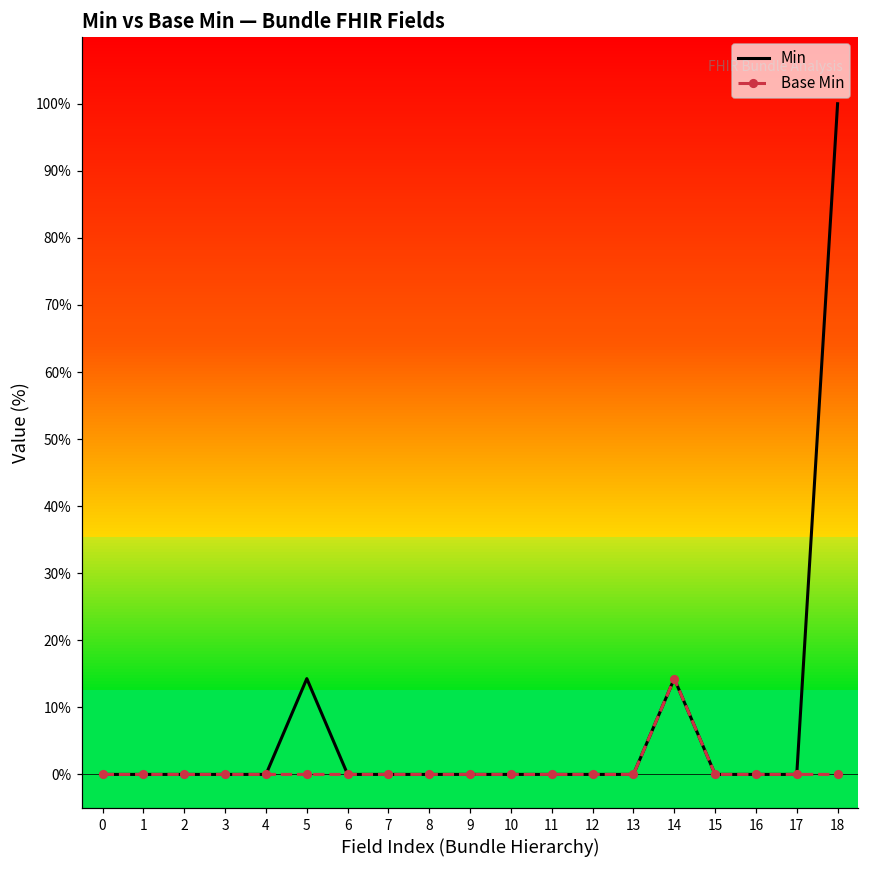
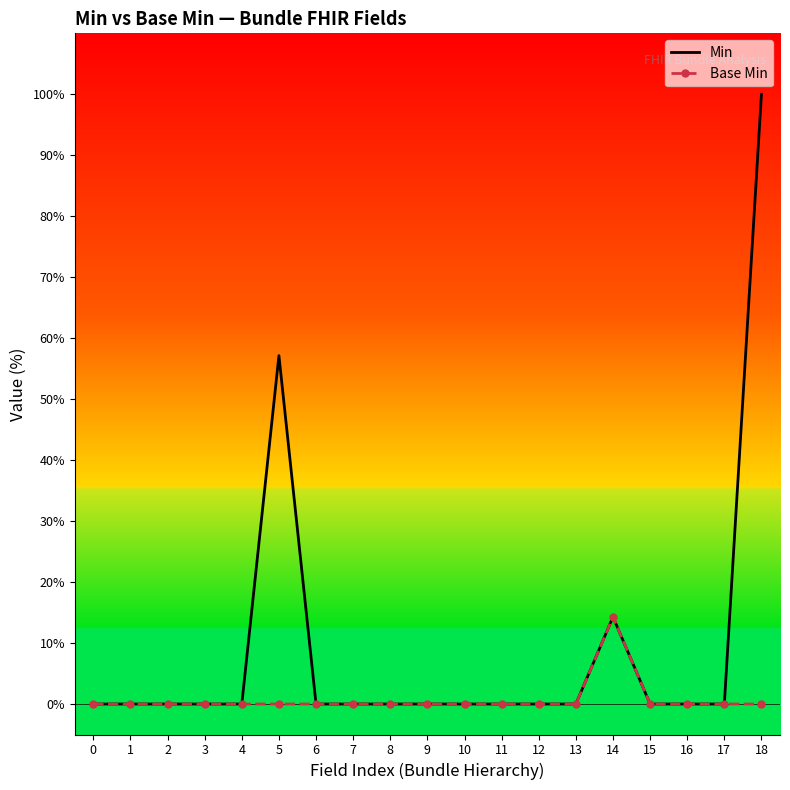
Min, 5: 14% -> 57%
